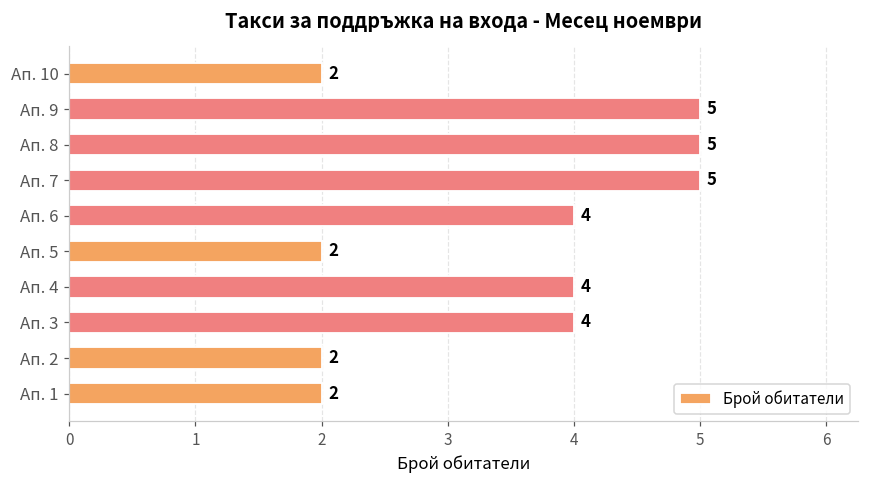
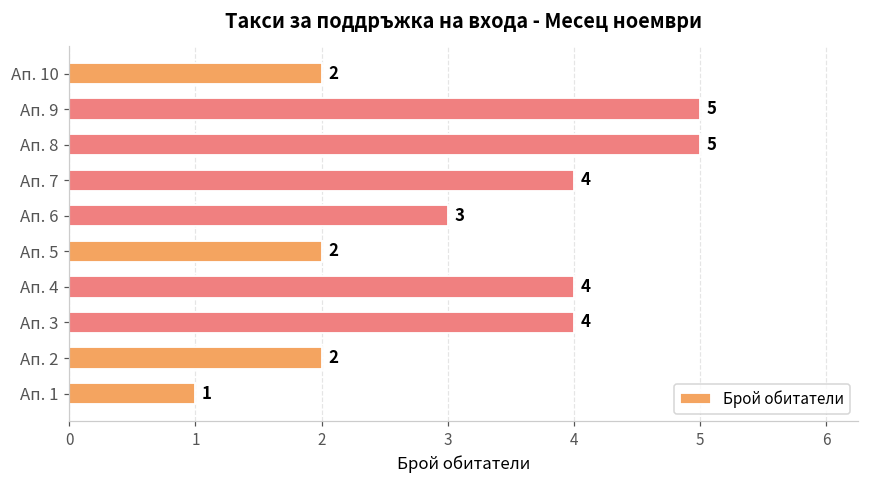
Ап. 7: 5 -> 4
Ап. 6: 4 -> 3
Ап. 1: 2 -> 1
